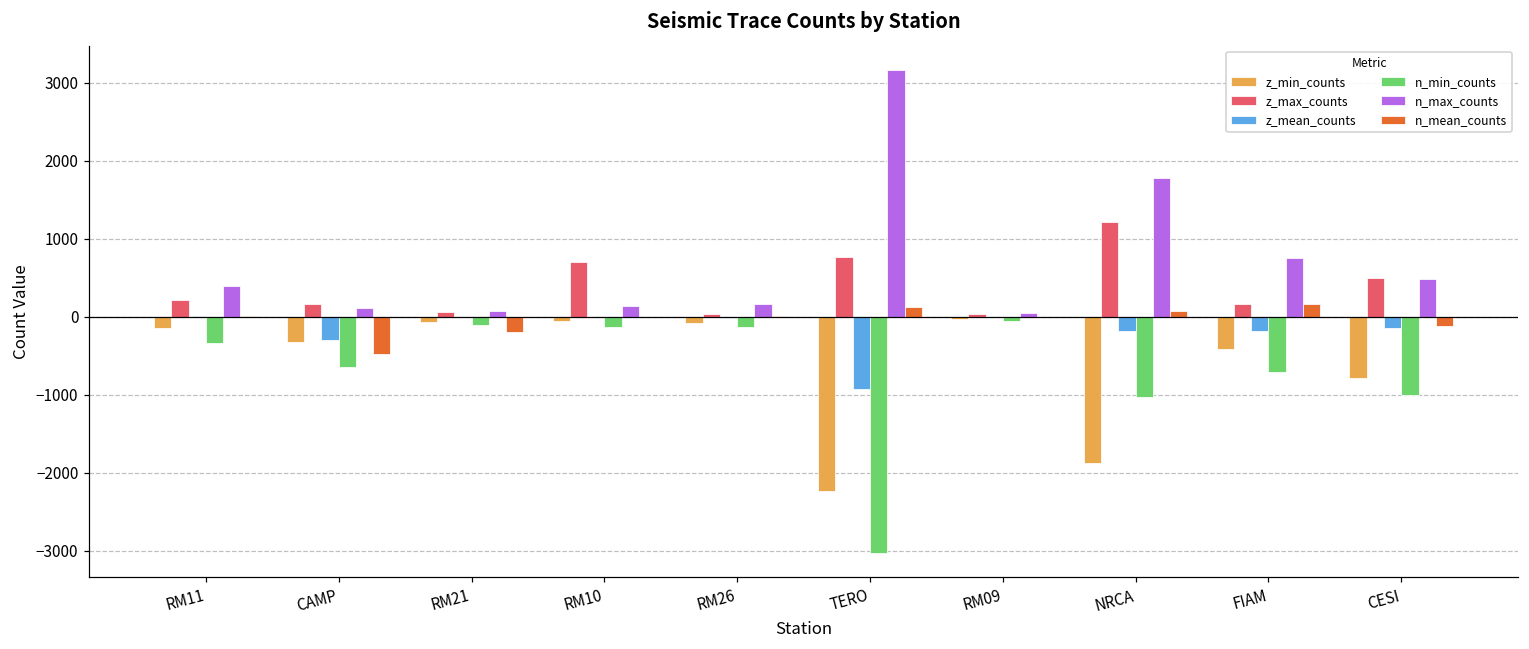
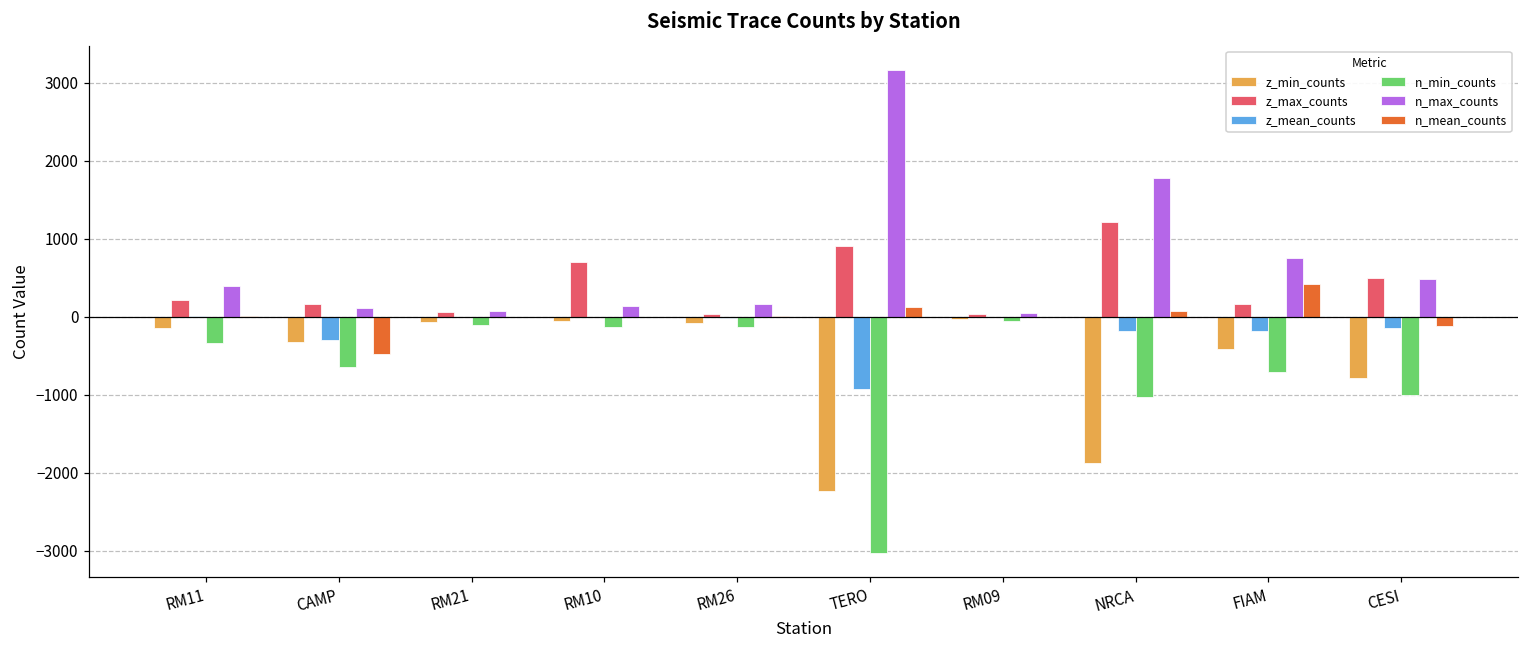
n_mean_counts, RM21: -200 -> 0
z_max_counts, TERO: 800 -> 900
n_mean_counts, FIAM: 200 -> 400
